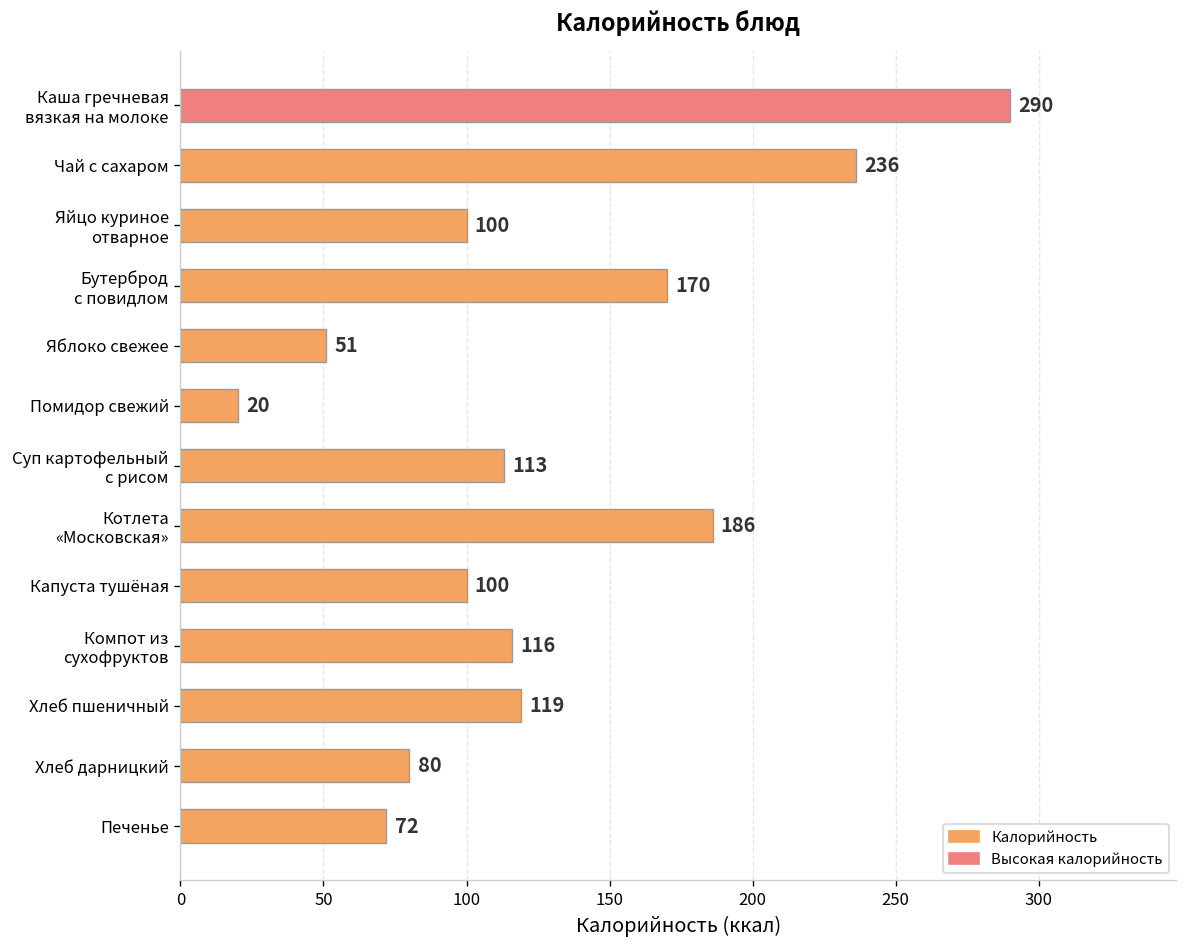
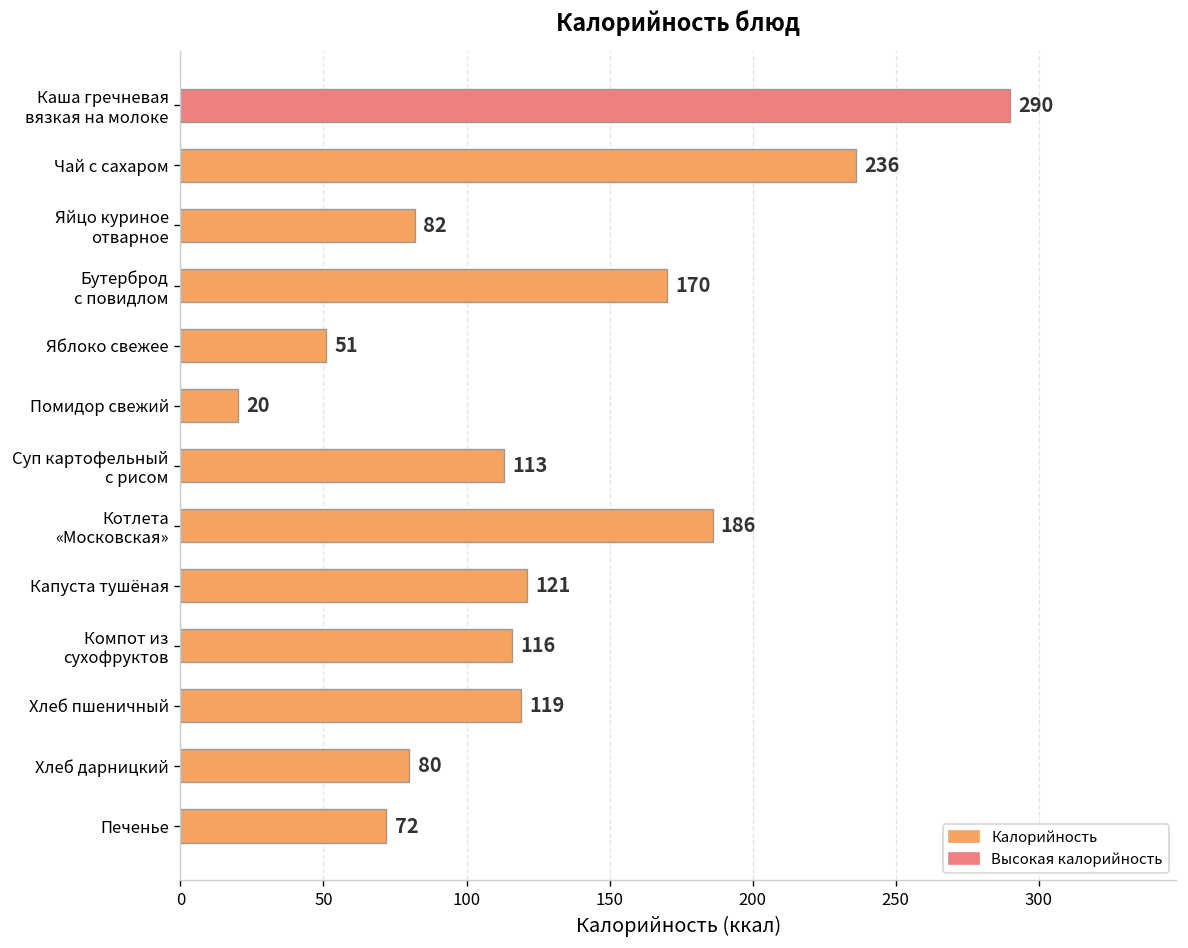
Яйцо куриное отварное: 100 -> 82
Капуста тушёная: 100 -> 121
